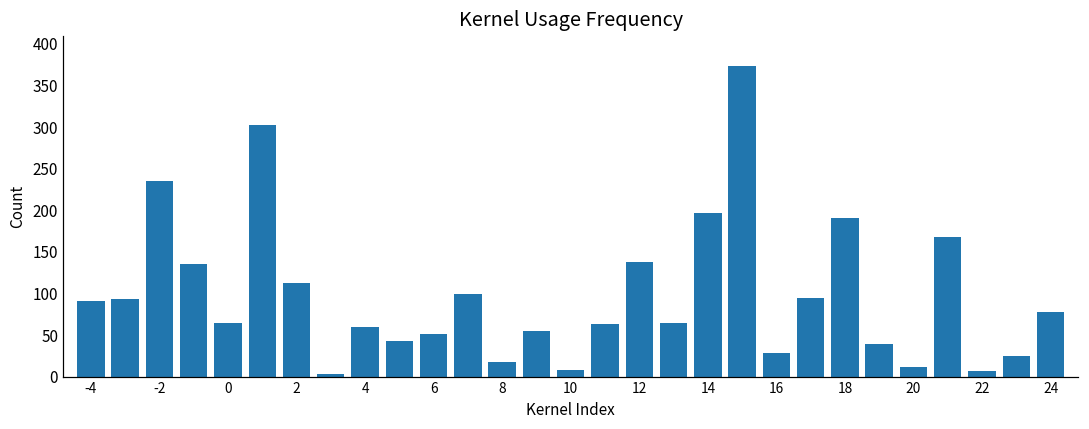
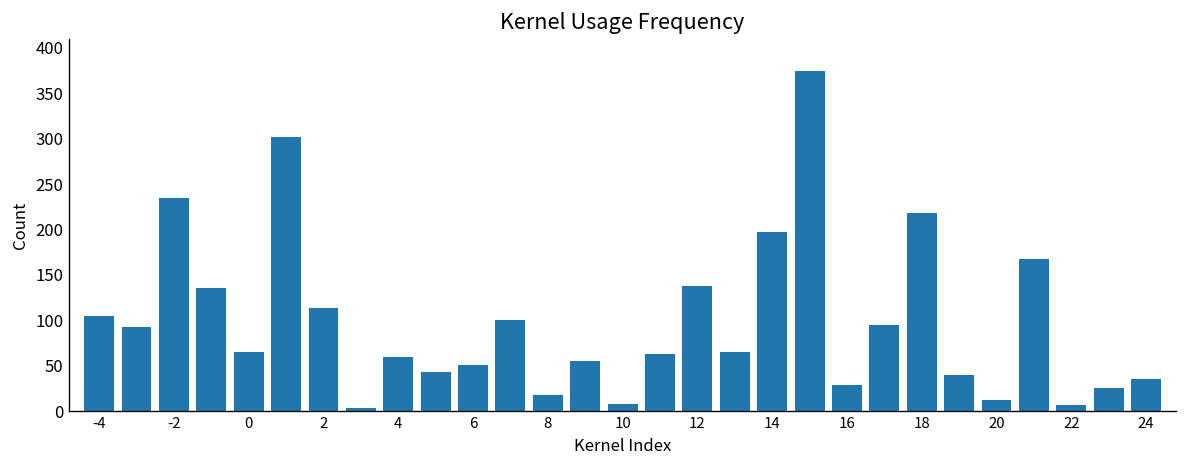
-4: 90 -> 110
18: 190 -> 220
24: 80 -> 40
